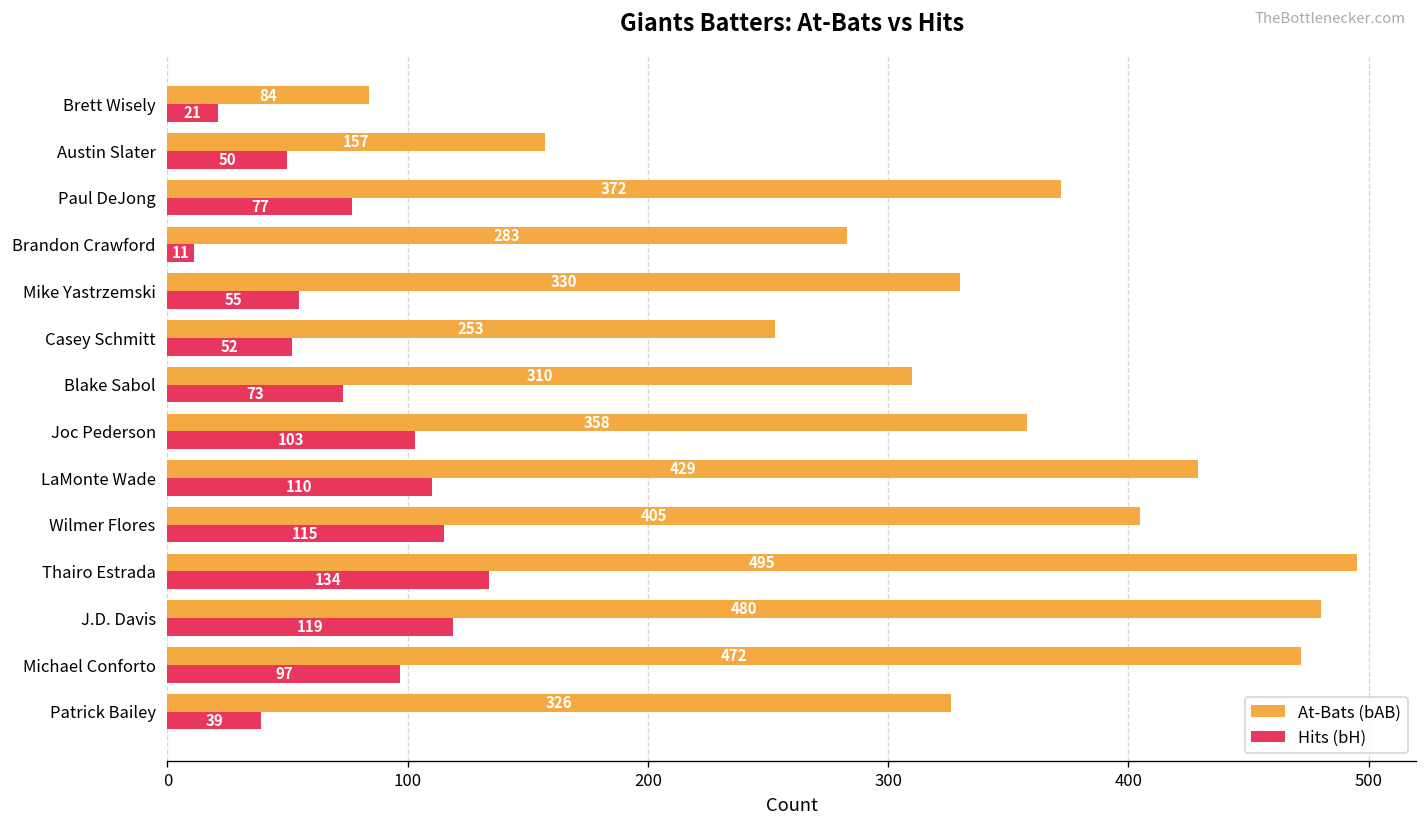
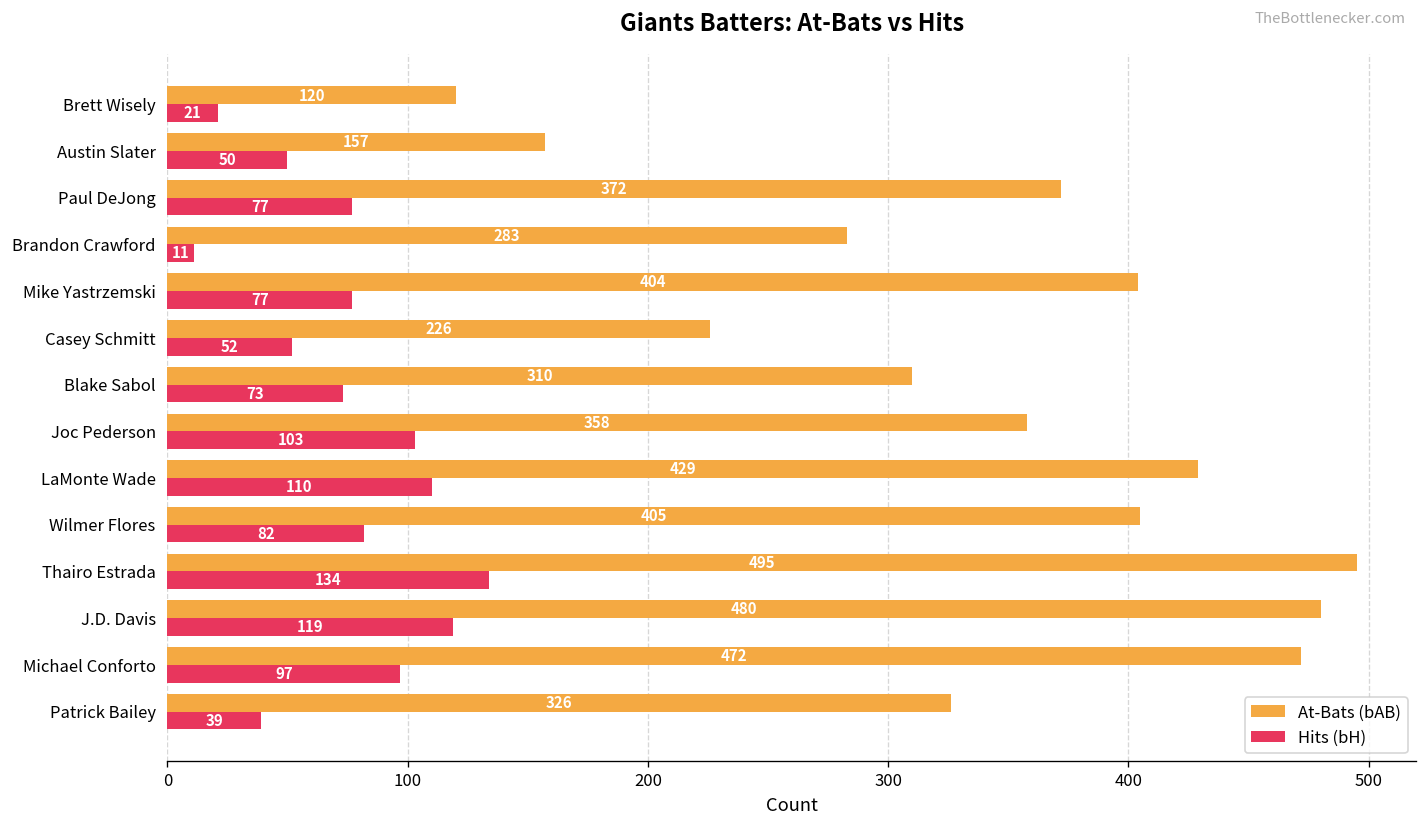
At-Bats (bAB), Brett Wisely: 84 -> 120
At-Bats (bAB), Mike Yastrzemski: 330 -> 404
Hits (bH), Mike Yastrzemski: 55 -> 77
At-Bats (bAB), Casey Schmitt: 253 -> 226
Hits (bH), Wilmer Flores: 115 -> 82
